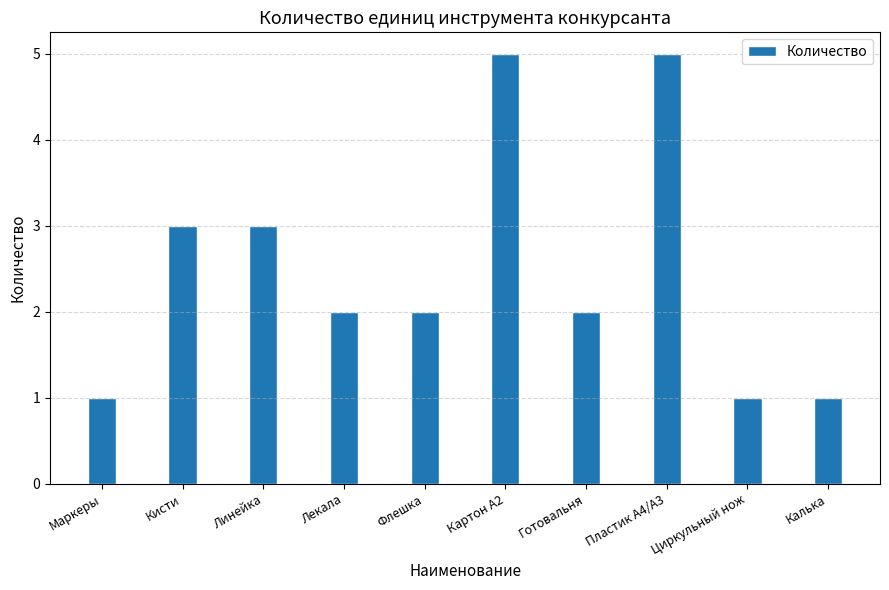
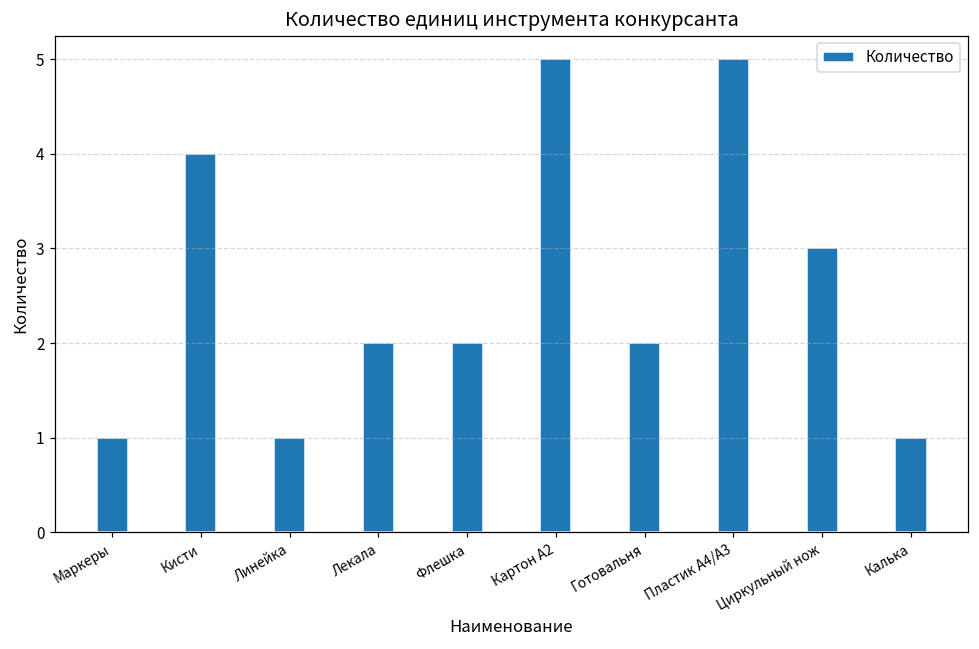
Кисти: 3 -> 4
Линейка: 3 -> 1
Циркульный нож: 1 -> 3
